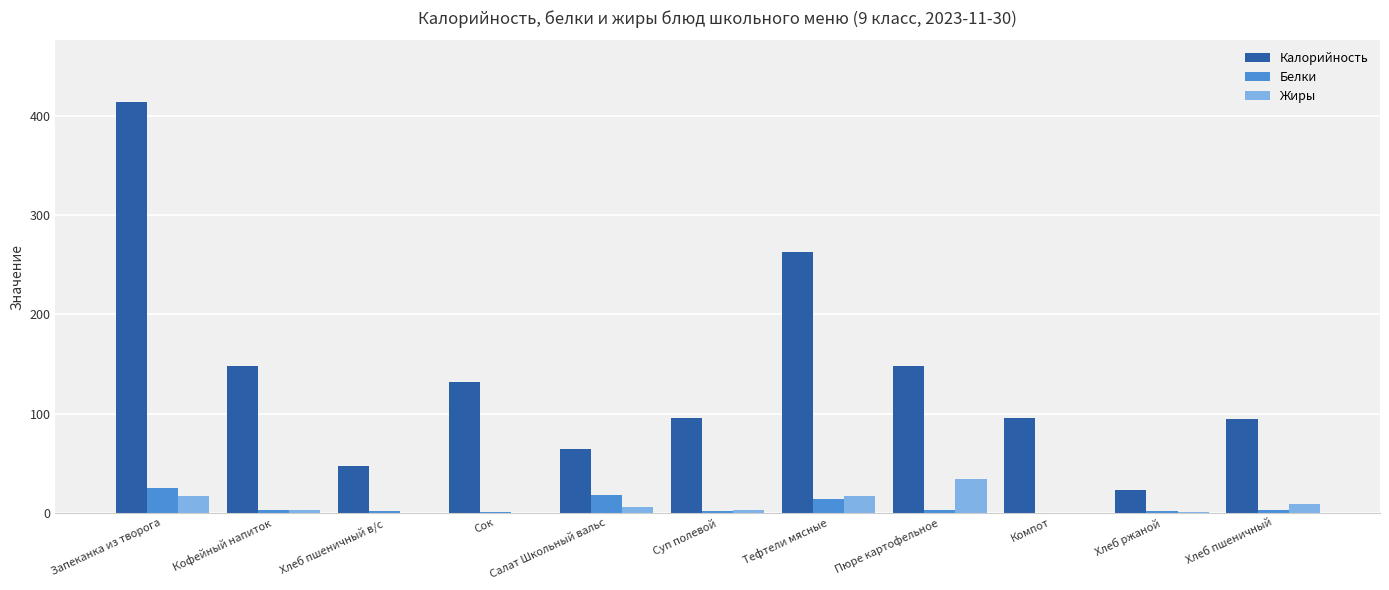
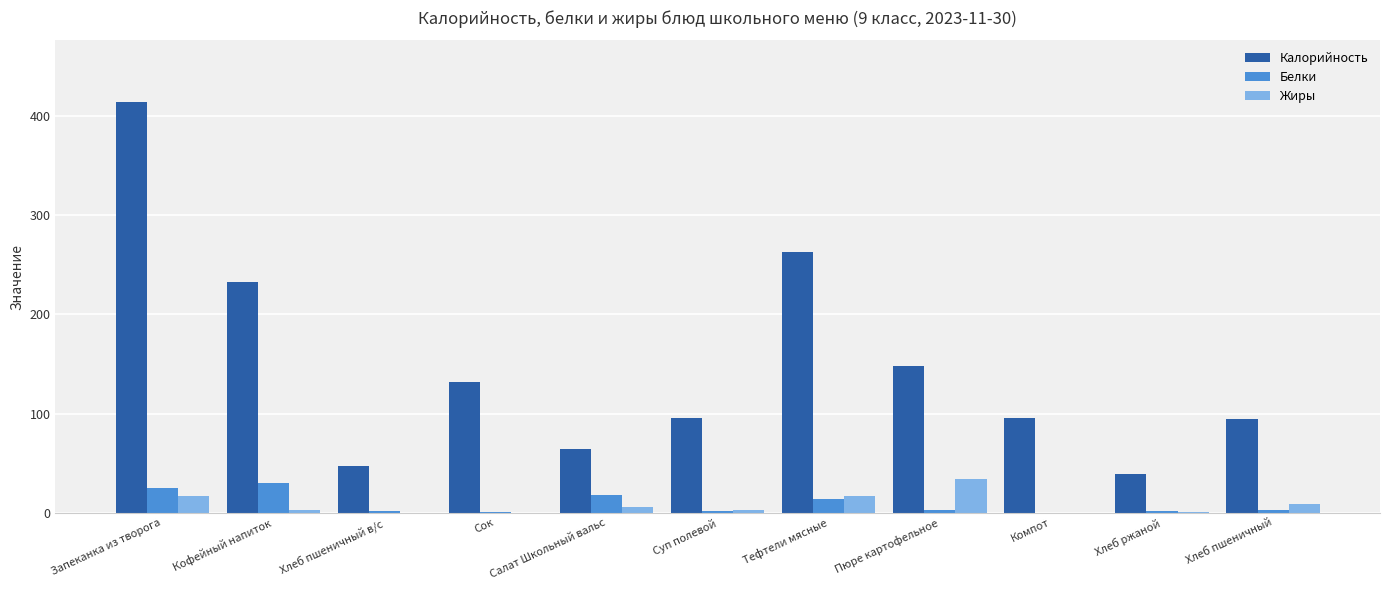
Калорийность, Кофейный напиток: 150 -> 230
Белки, Кофейный напиток: 0 -> 30
Калорийность, Хлеб ржаной: 20 -> 40
